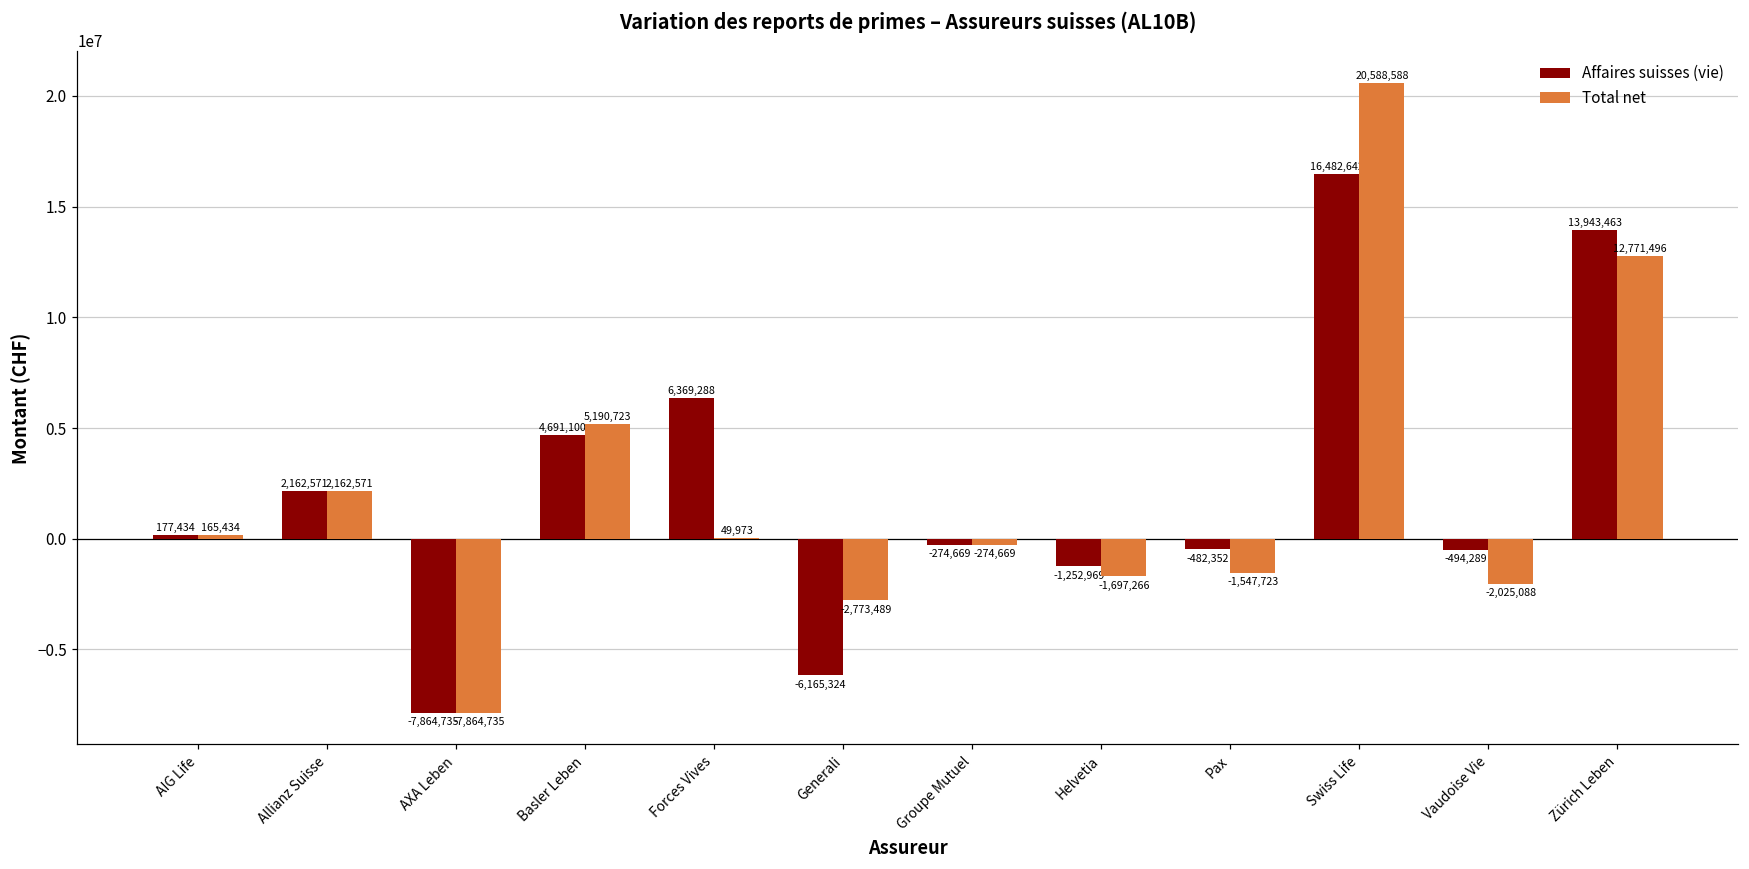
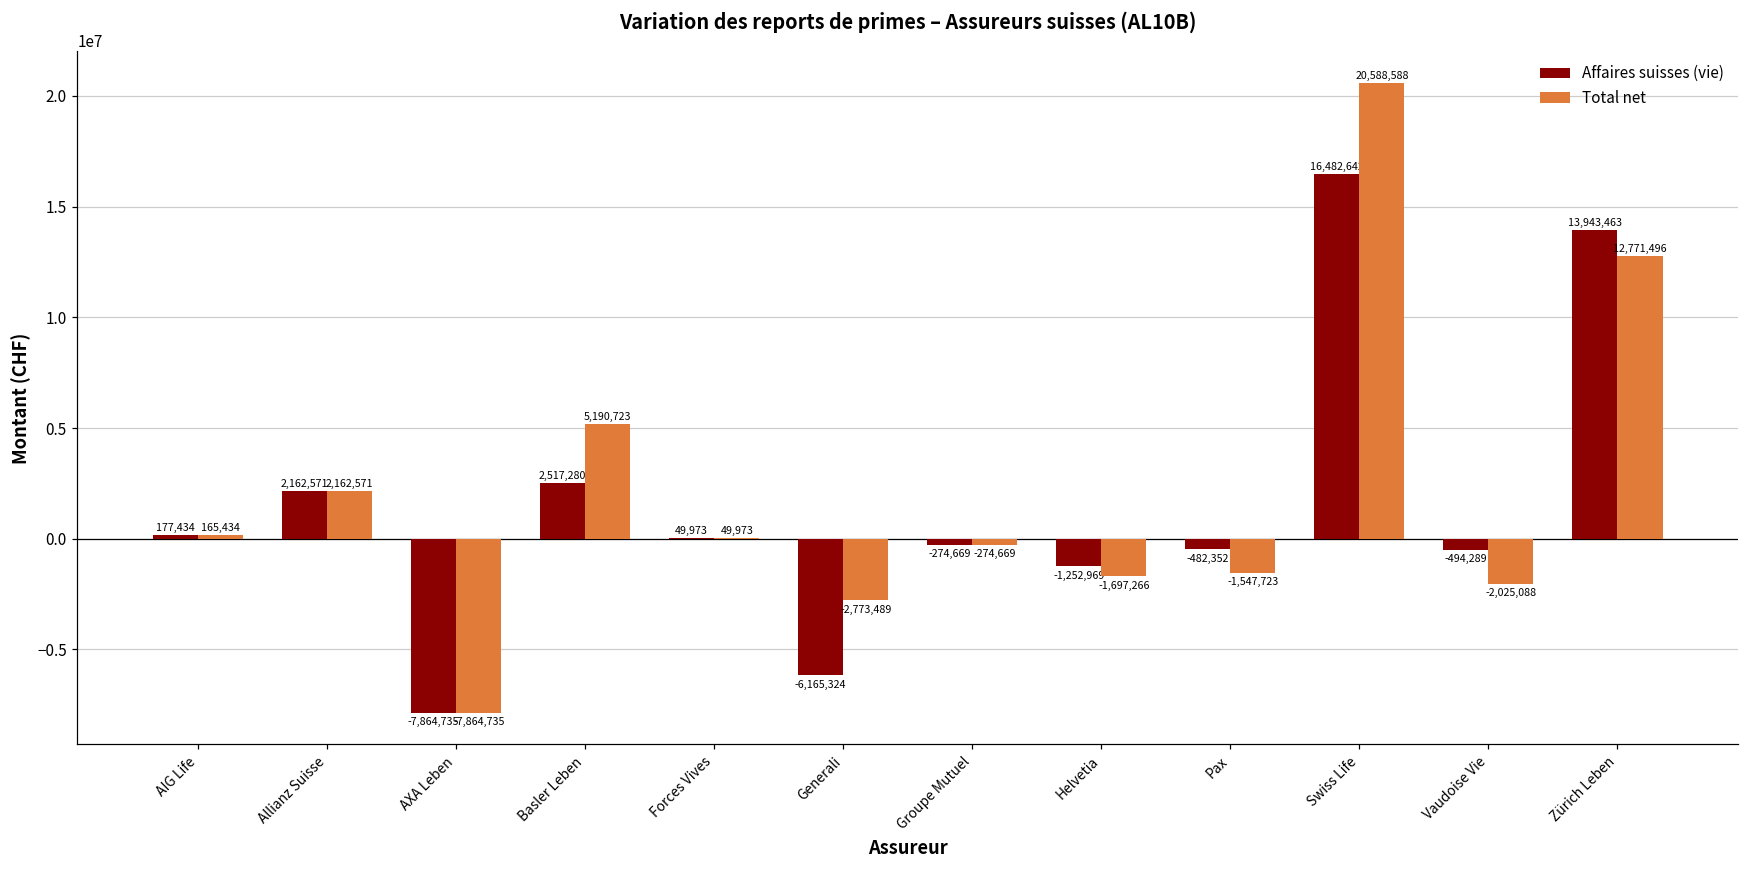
Affaires suisses (vie), Basler Leben: 4,691,100 -> 2,517,280
Affaires suisses (vie), Forces Vives: 6,369,288 -> 49,973
